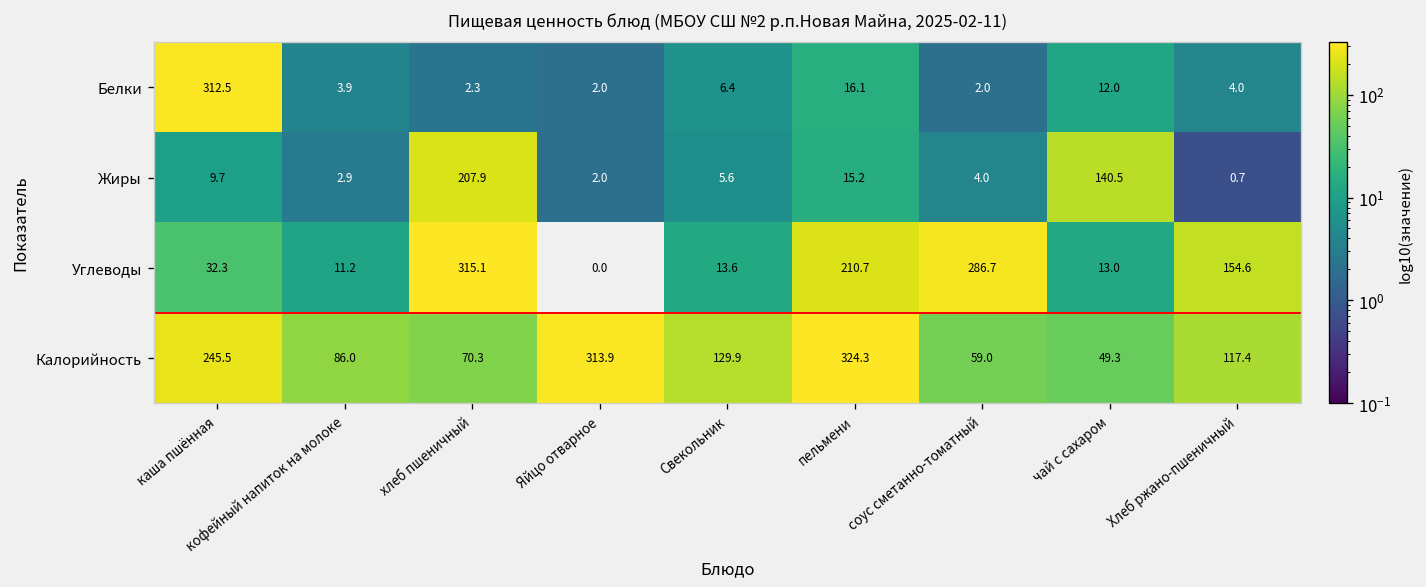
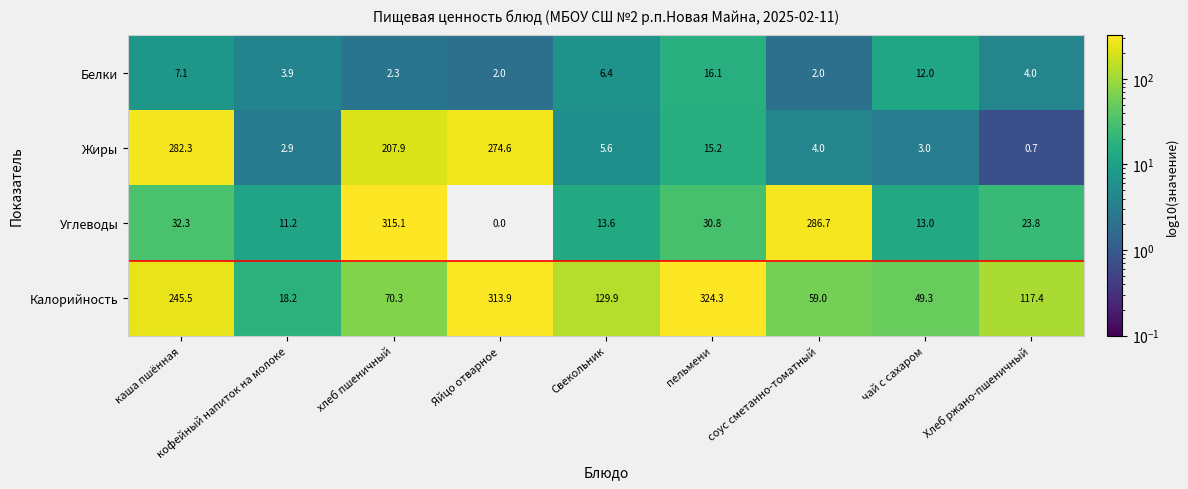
Белки, каша пшённая: 312.5 -> 7.1
Жиры, каша пшённая: 9.7 -> 282.3
Жиры, Яйцо отварное: 2.0 -> 274.6
Жиры, чай с сахаром: 140.5 -> 3.0
Углеводы, пельмени: 210.7 -> 30.8
Углеводы, Хлеб ржано-пшеничный: 154.6 -> 23.8
Калорийность, кофейный напиток на молоке: 86.0 -> 18.2
